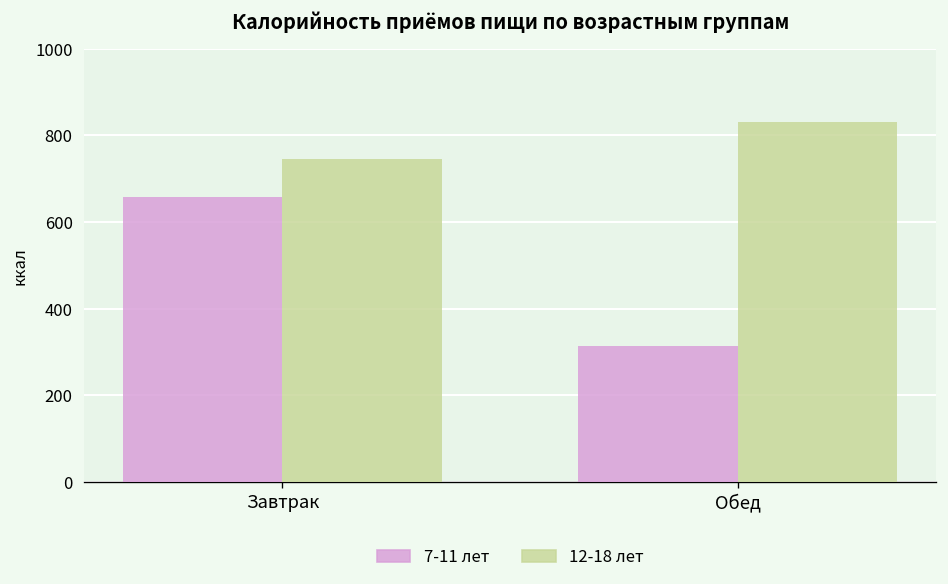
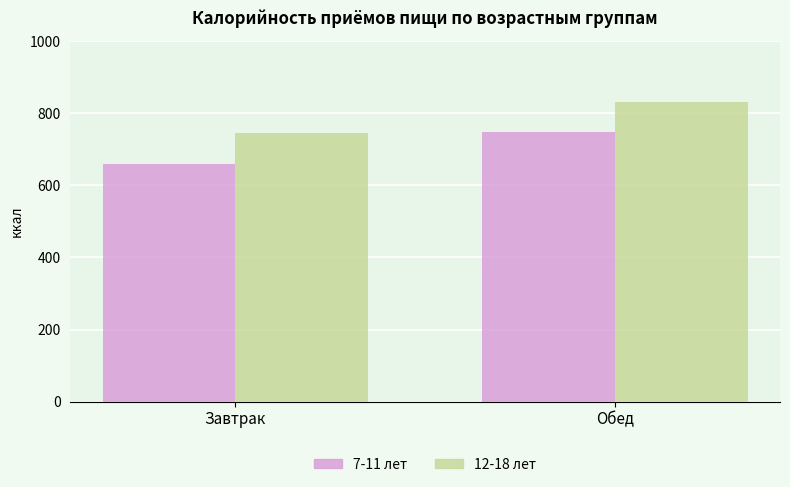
7-11 лет, Обед: 310 -> 750
